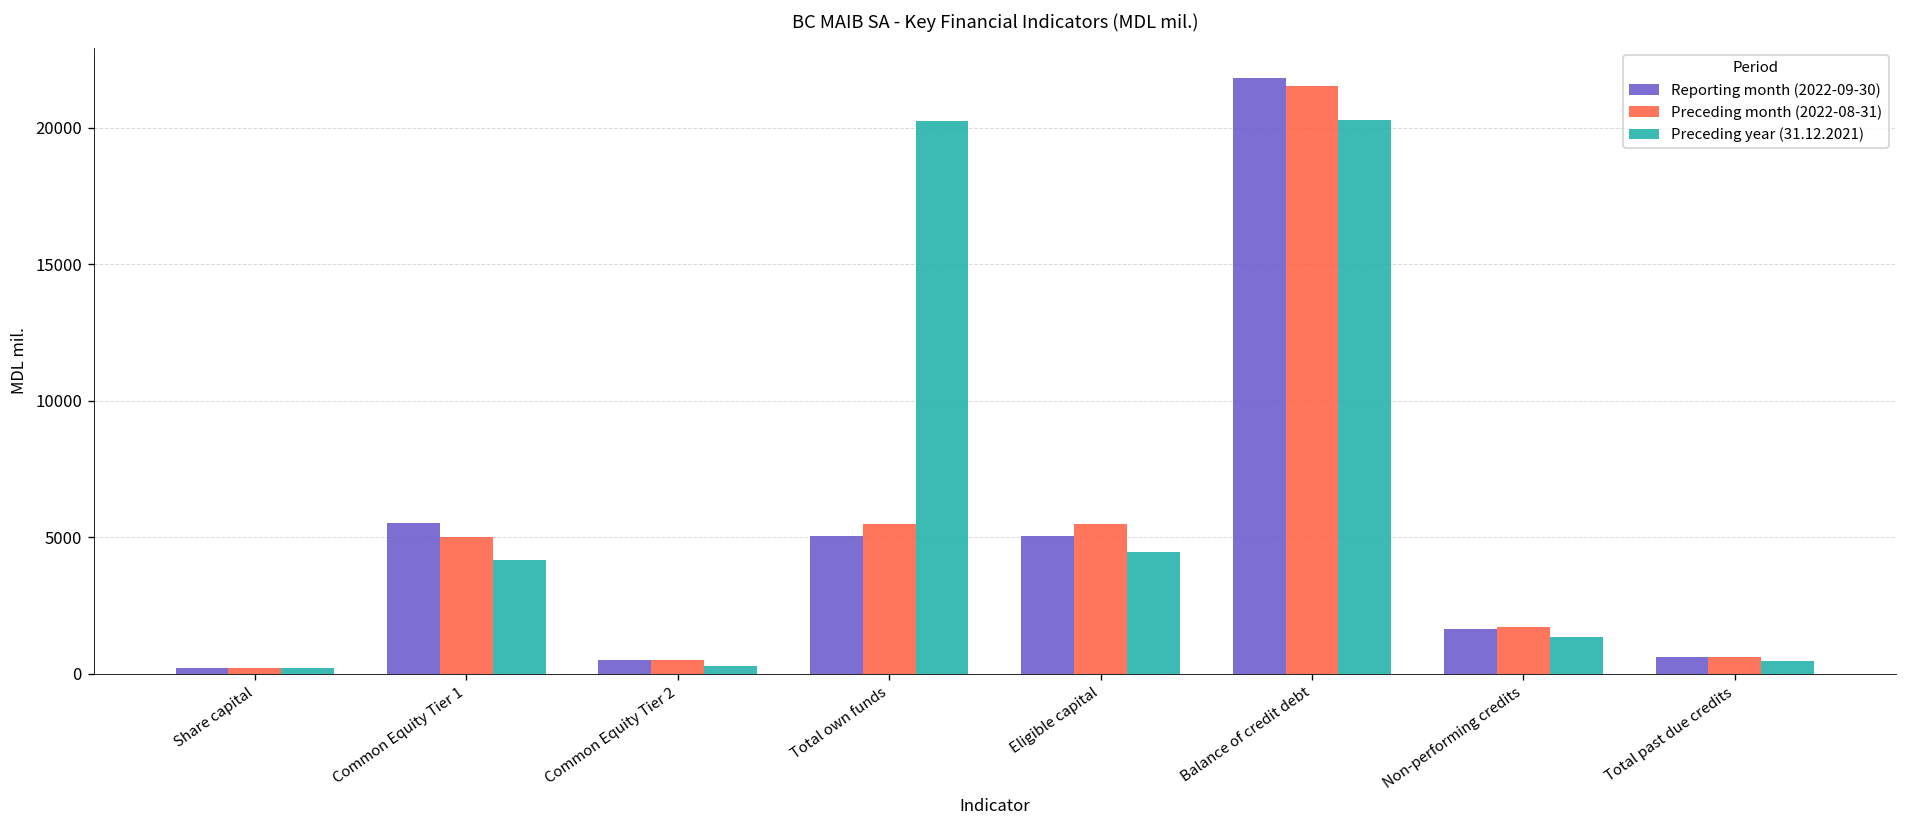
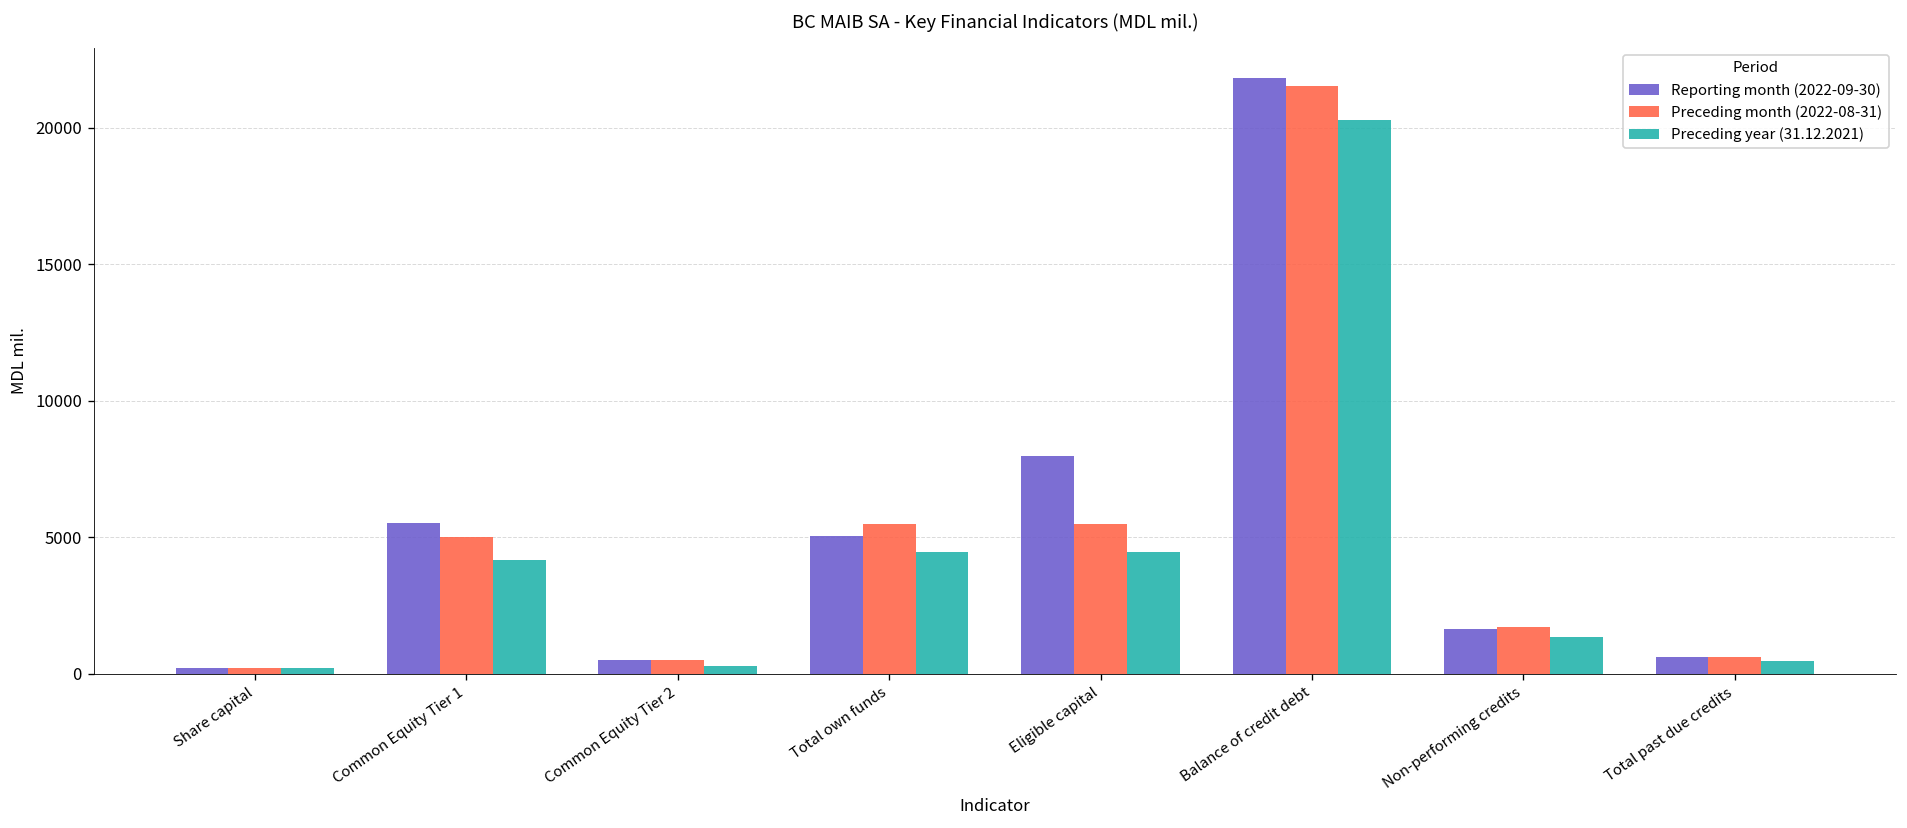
Preceding year (31.12.2021), Total own funds: 20300 -> 4500
Reporting month (2022-09-30), Eligible capital: 5100 -> 8000
